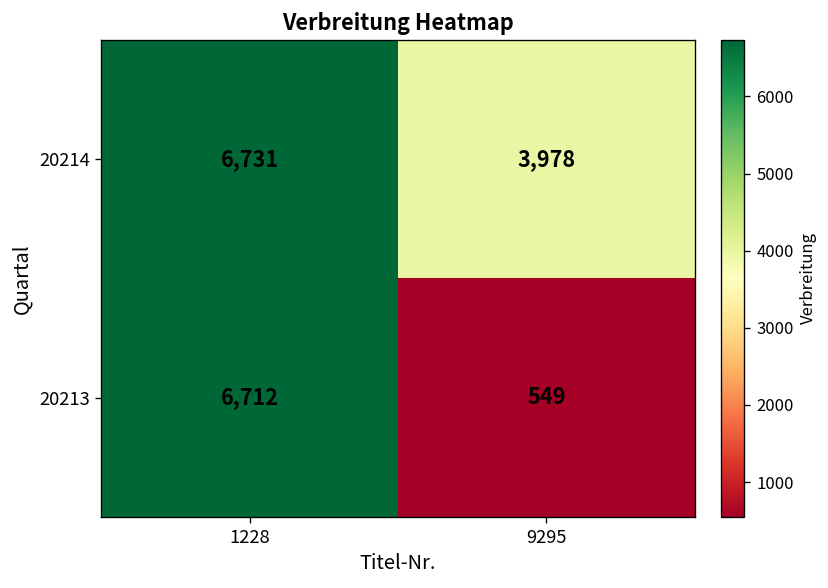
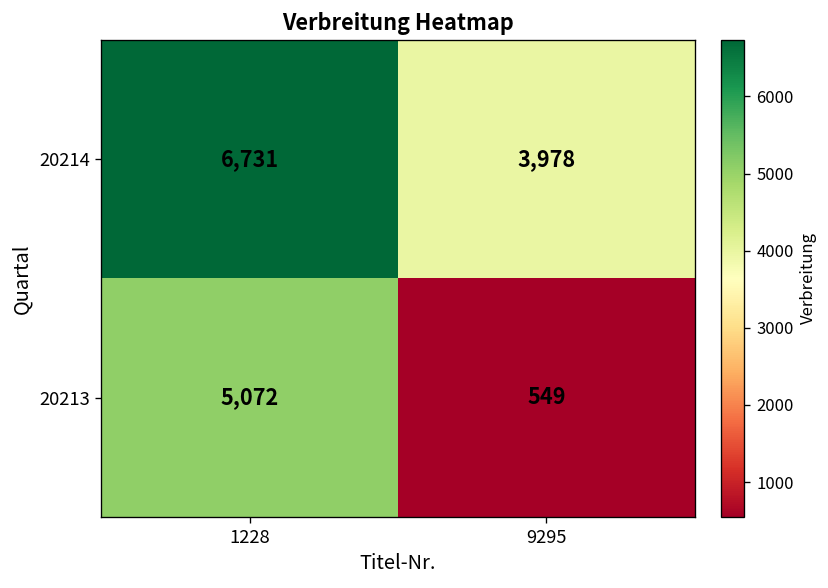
20213, 1228: 6,712 -> 5,072
